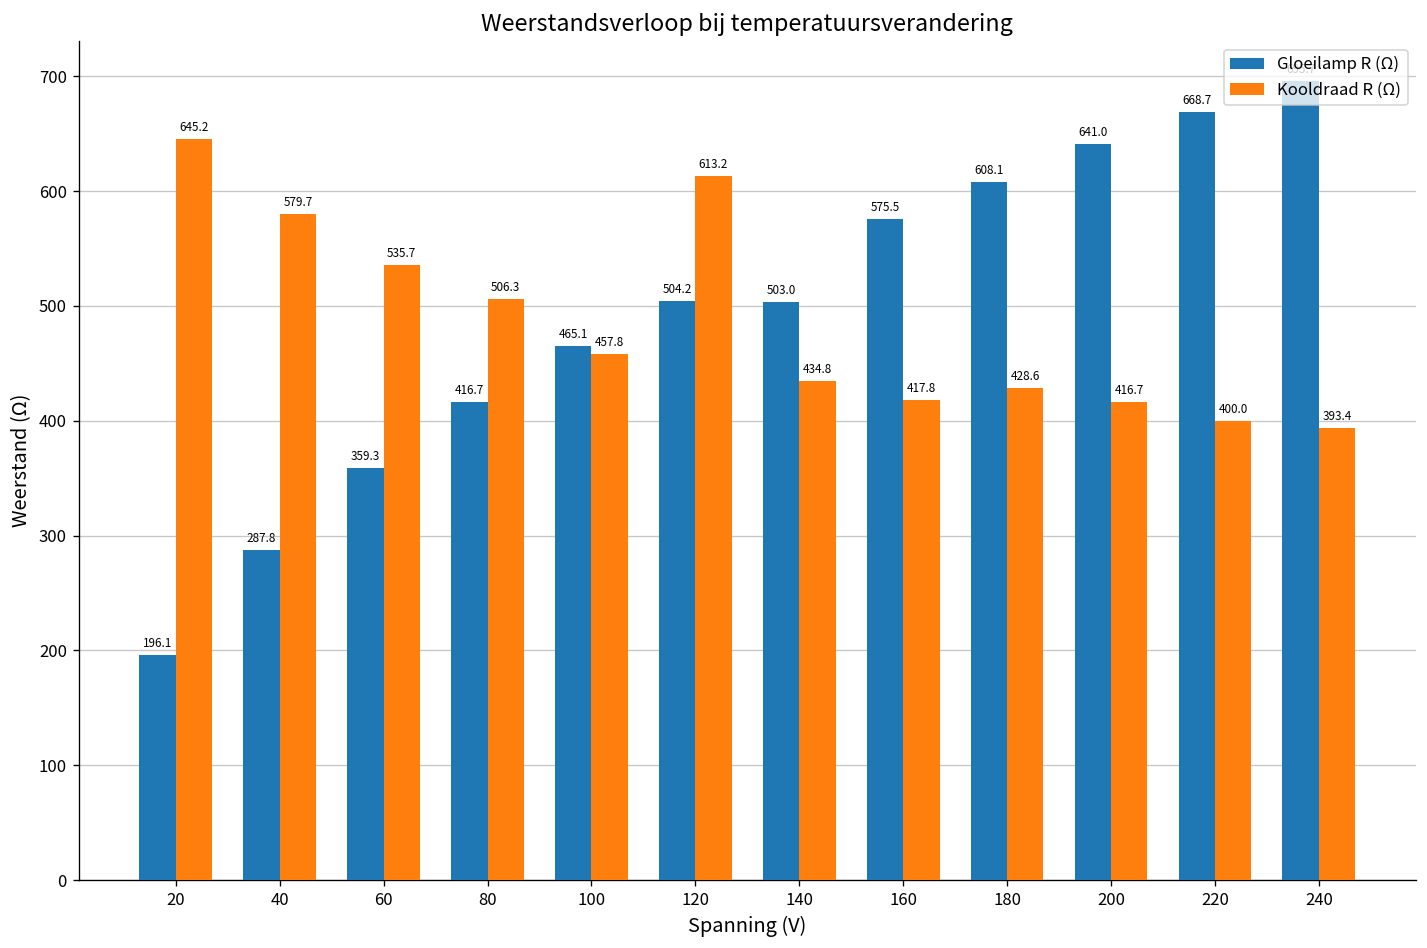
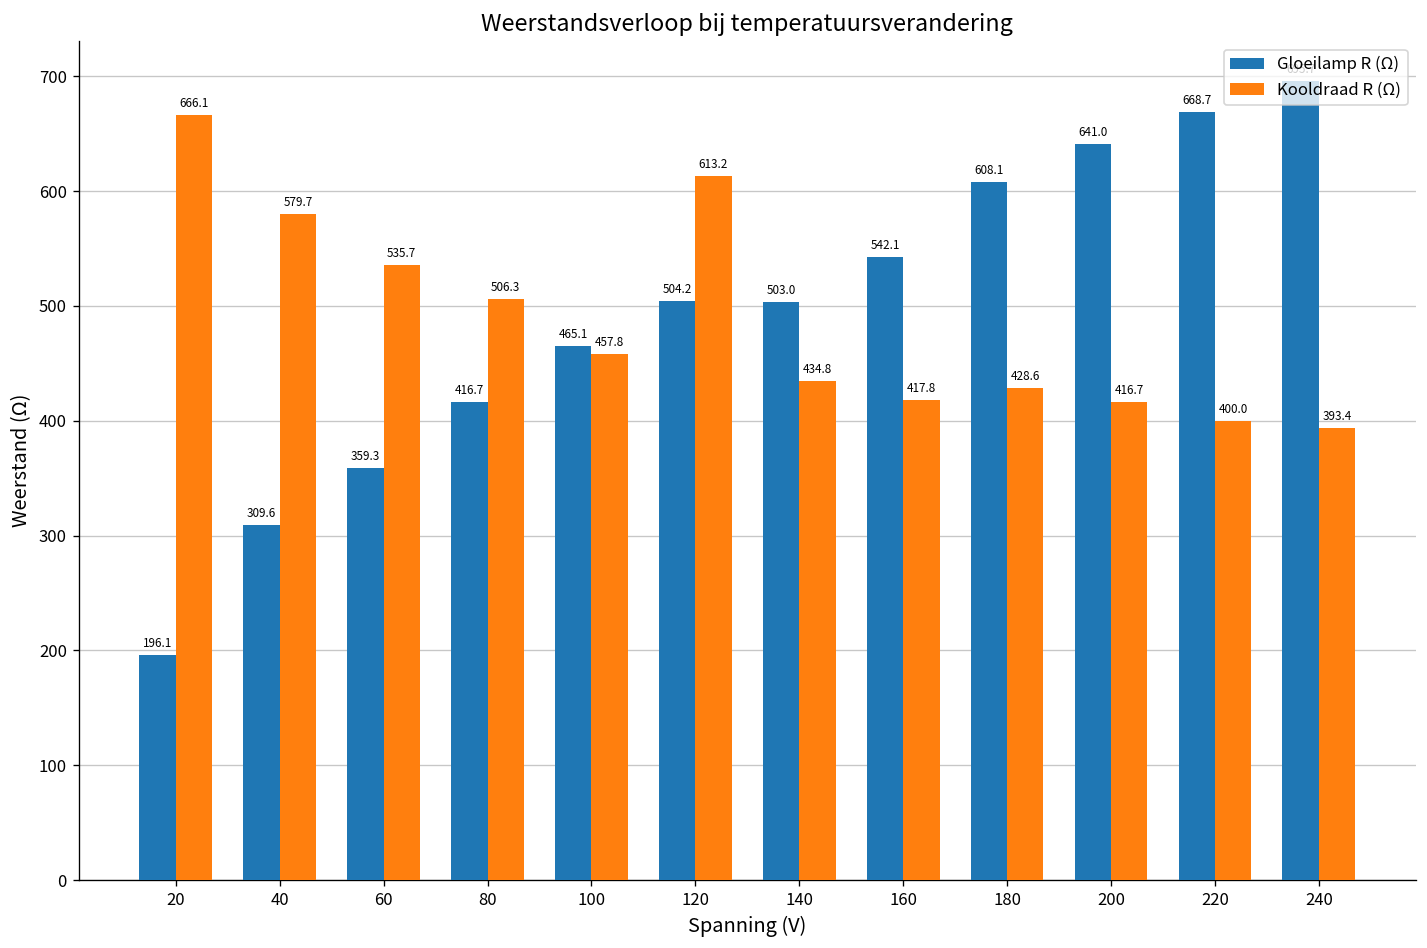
Kooldraad R (Ω), 20: 645.2 -> 666.1
Gloeilamp R (Ω), 40: 287.8 -> 309.6
Gloeilamp R (Ω), 160: 575.5 -> 542.1
